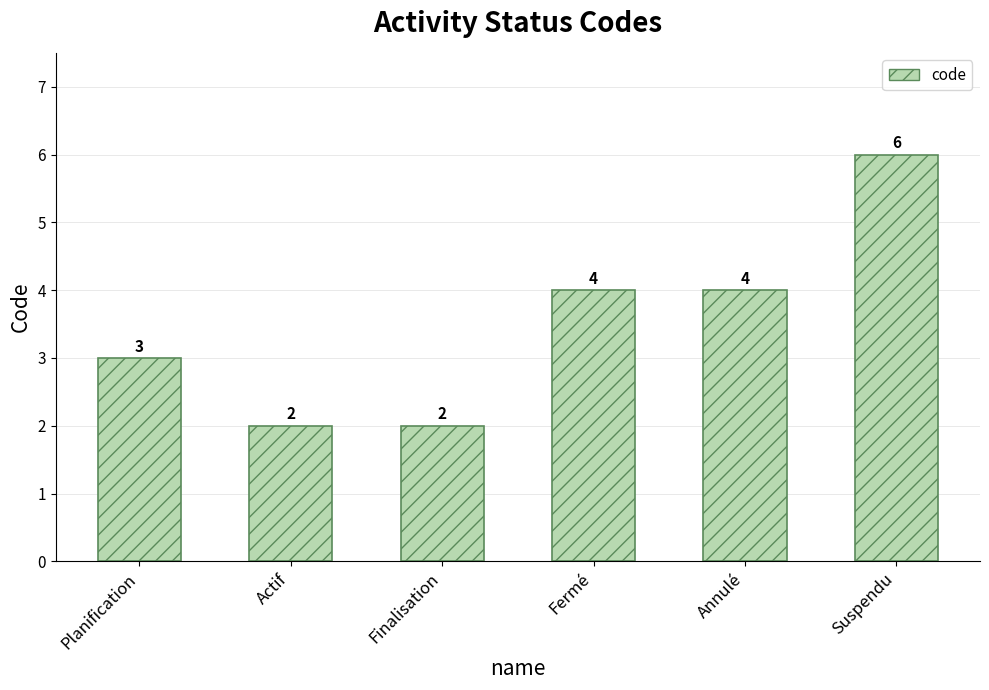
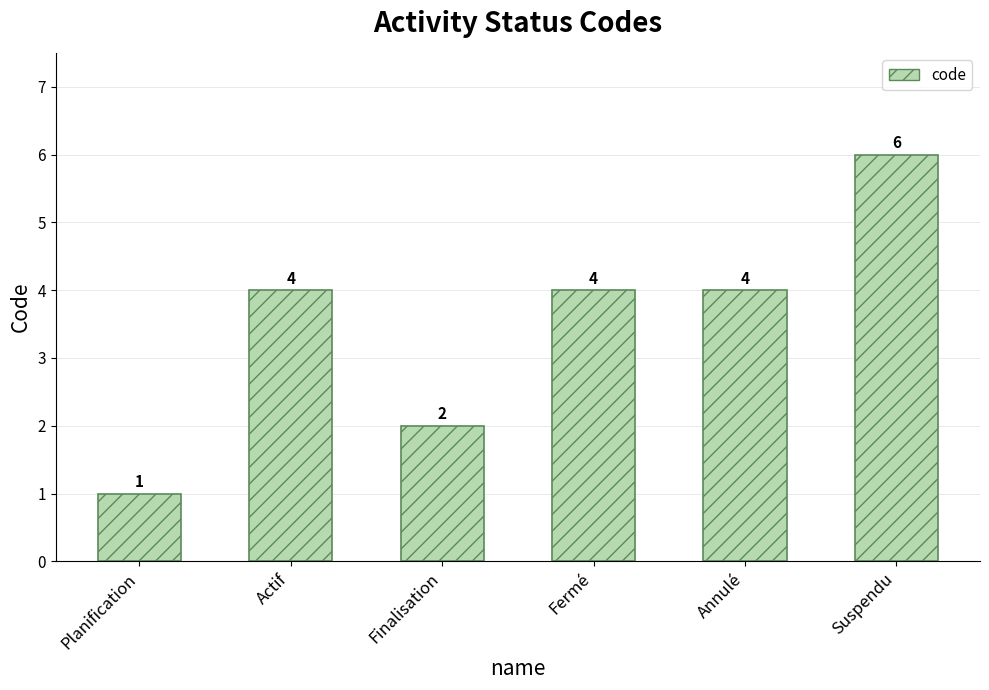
Planification: 3 -> 1
Actif: 2 -> 4
